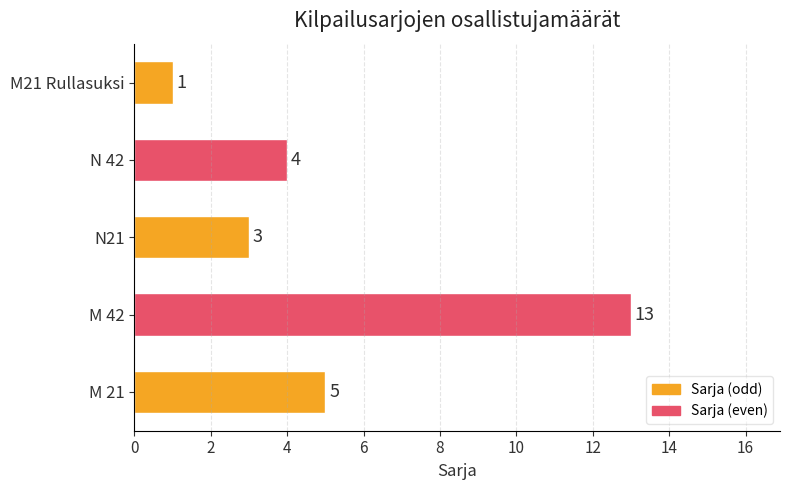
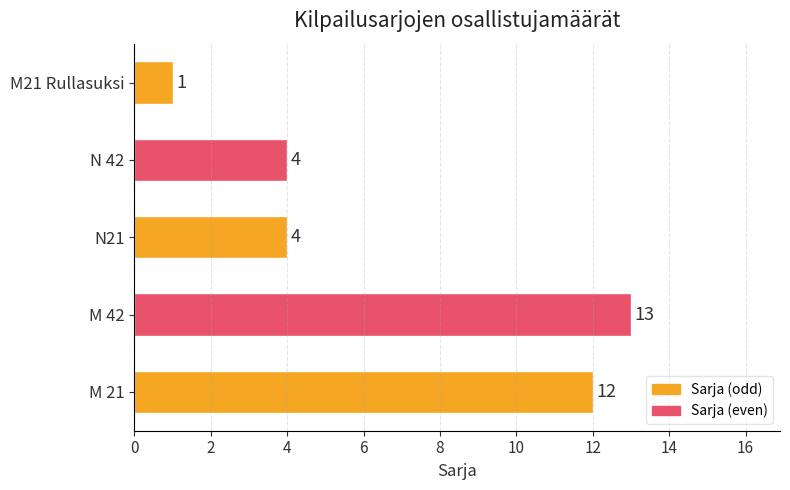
N21: 3 -> 4
M 21: 5 -> 12
